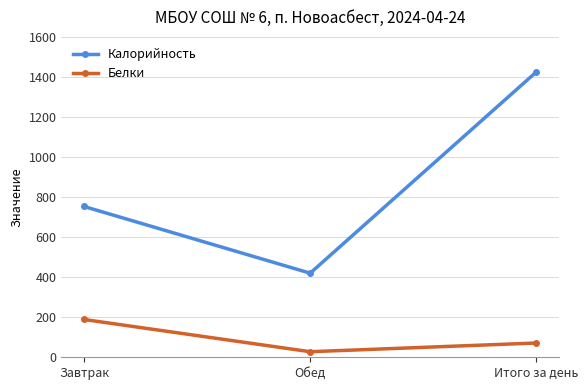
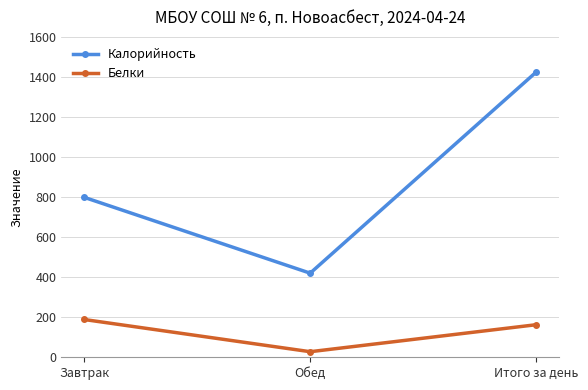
Калорийность, Завтрак: 750 -> 800
Белки, Итого за день: 70 -> 160
